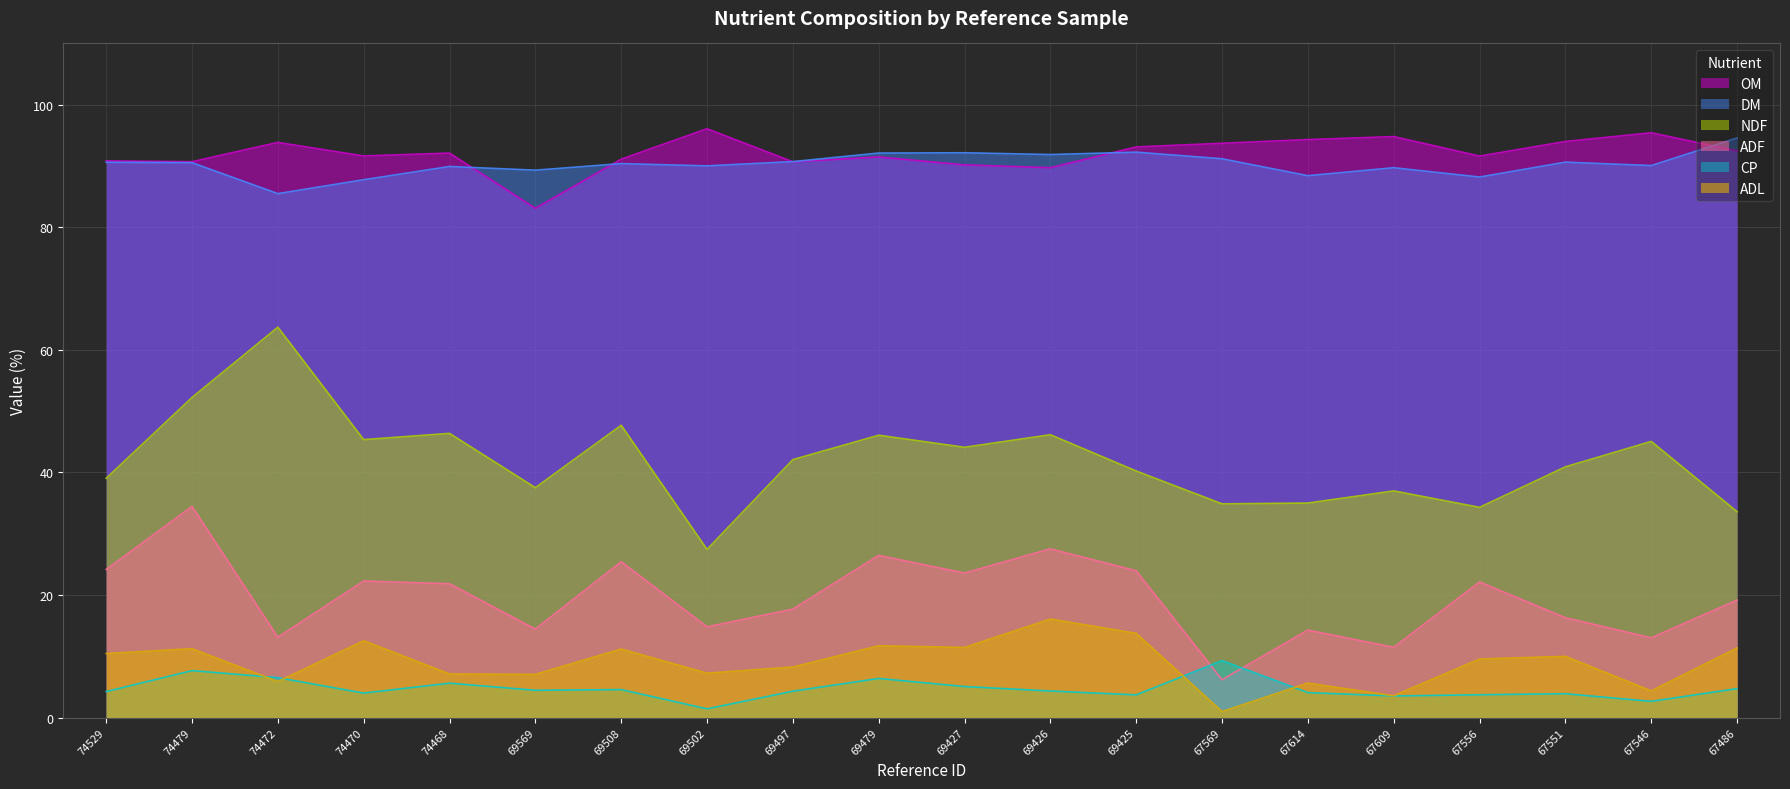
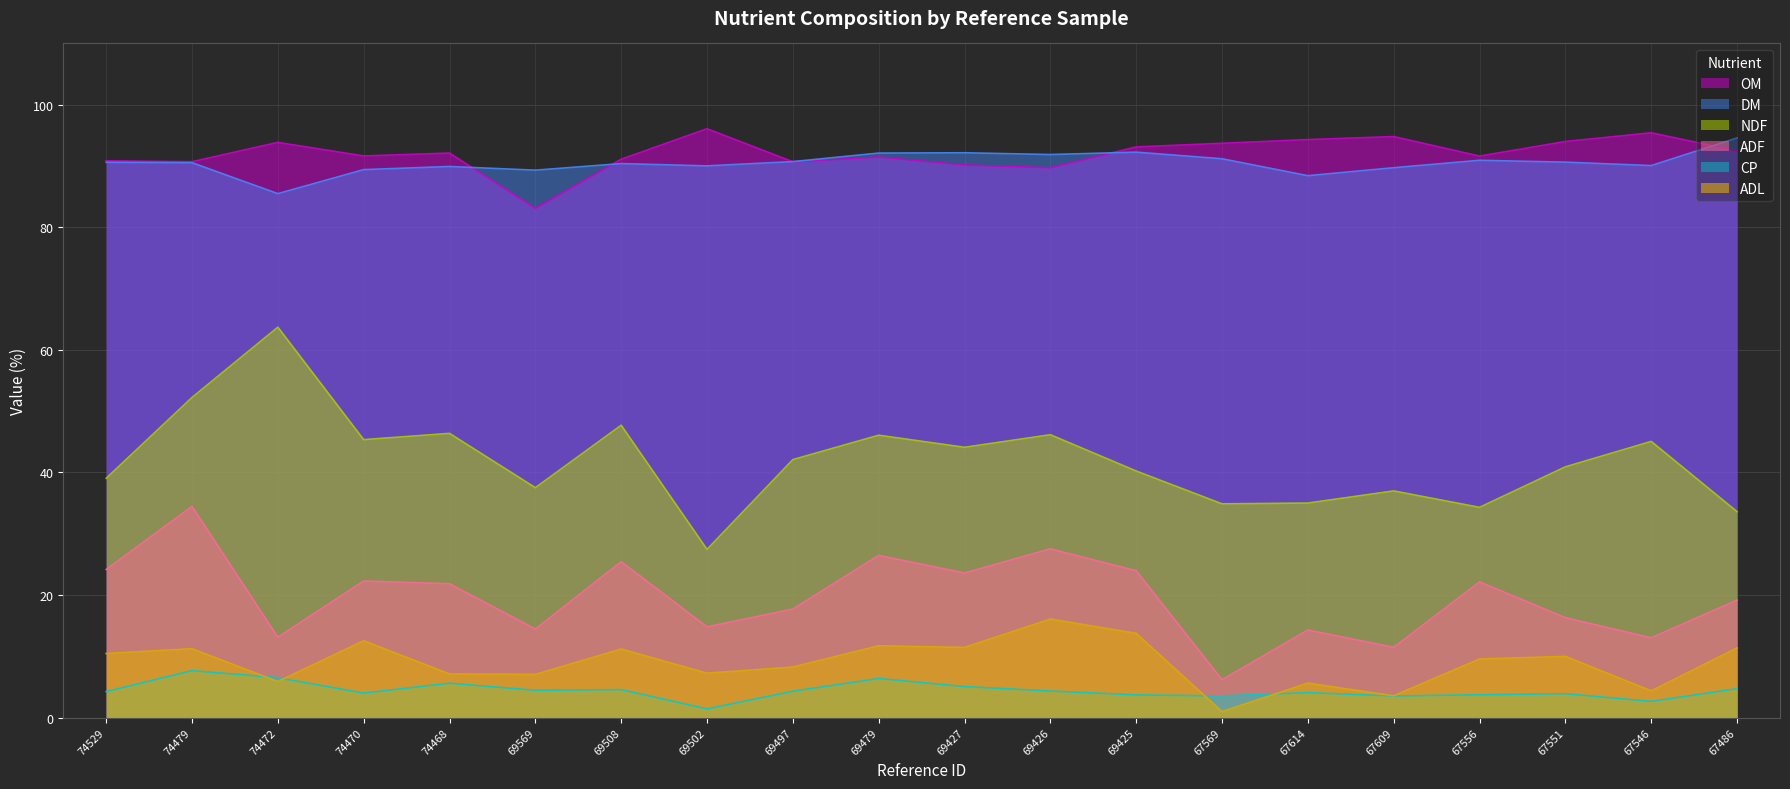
DM, 74470: 88 -> 89
CP, 67569: 9 -> 4
DM, 67556: 88 -> 91
